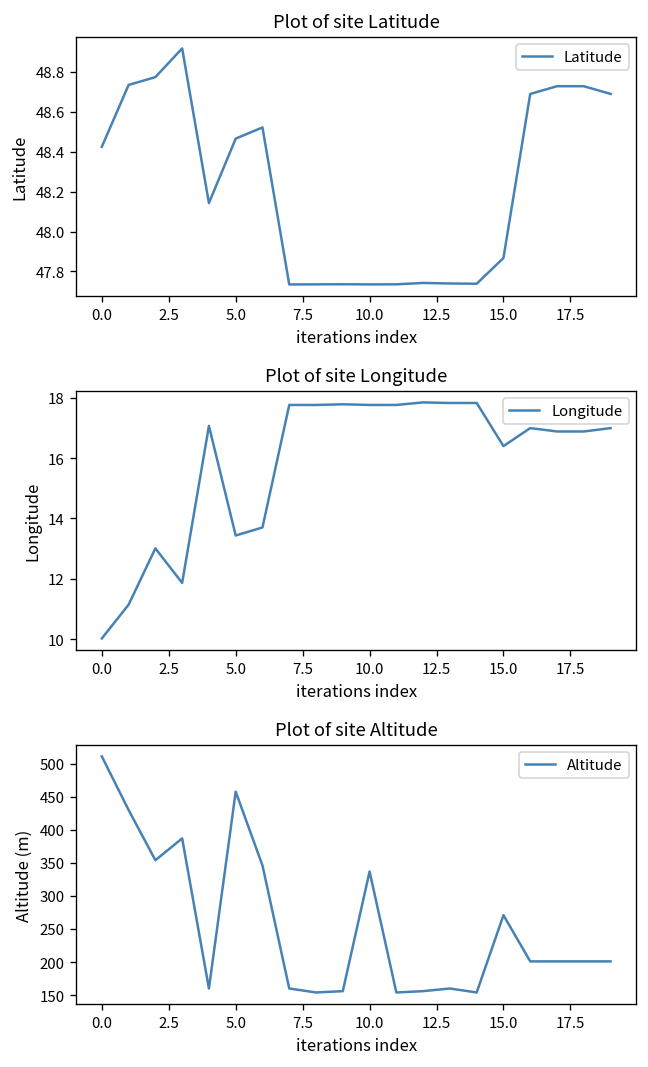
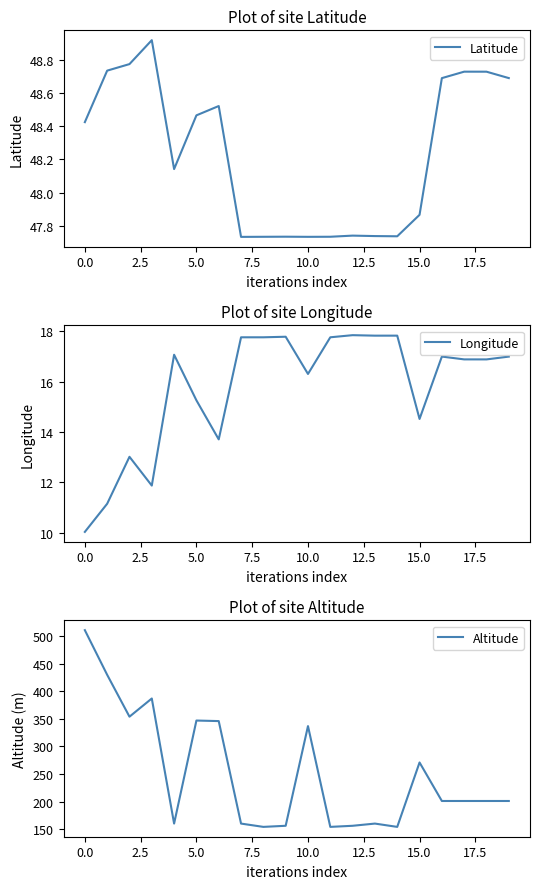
Plot of site Longitude, 5.0: 13.4 -> 15.3
Plot of site Longitude, 10.0: 17.8 -> 16.3
Plot of site Longitude, 15.0: 16.4 -> 14.5
Plot of site Altitude, 5.0: 460 -> 350
